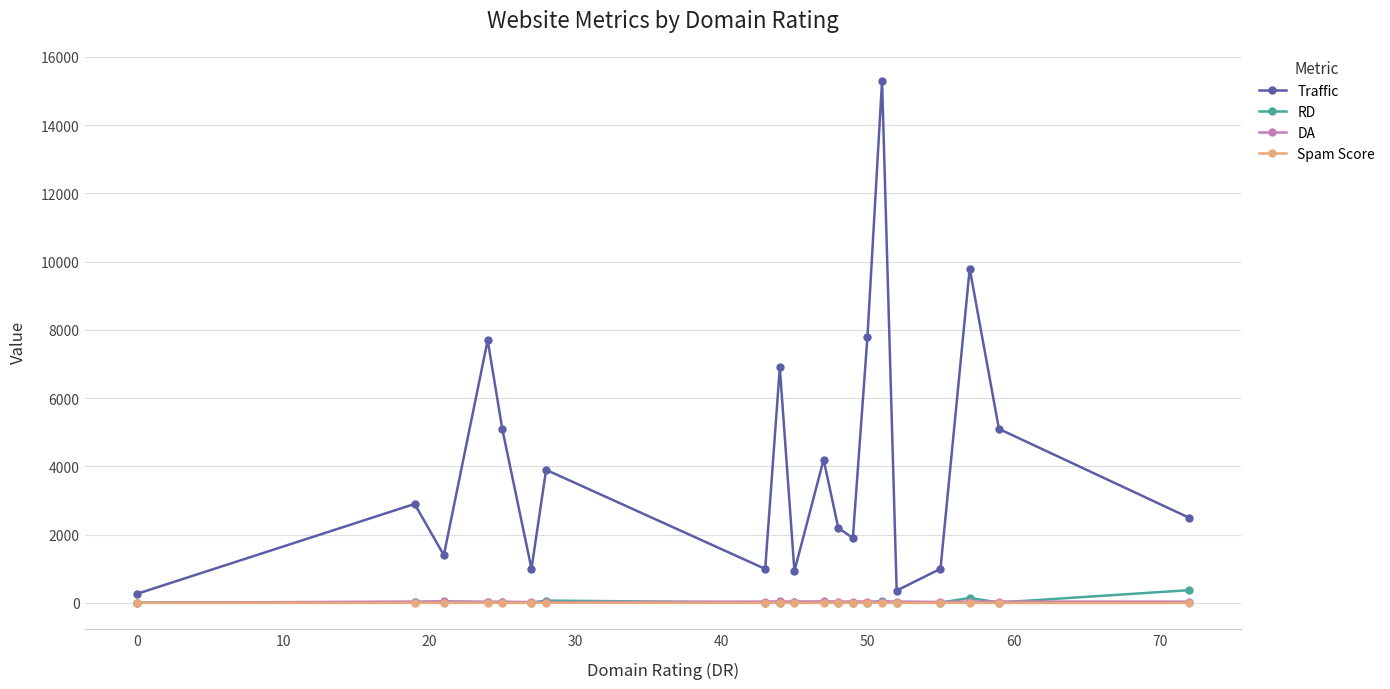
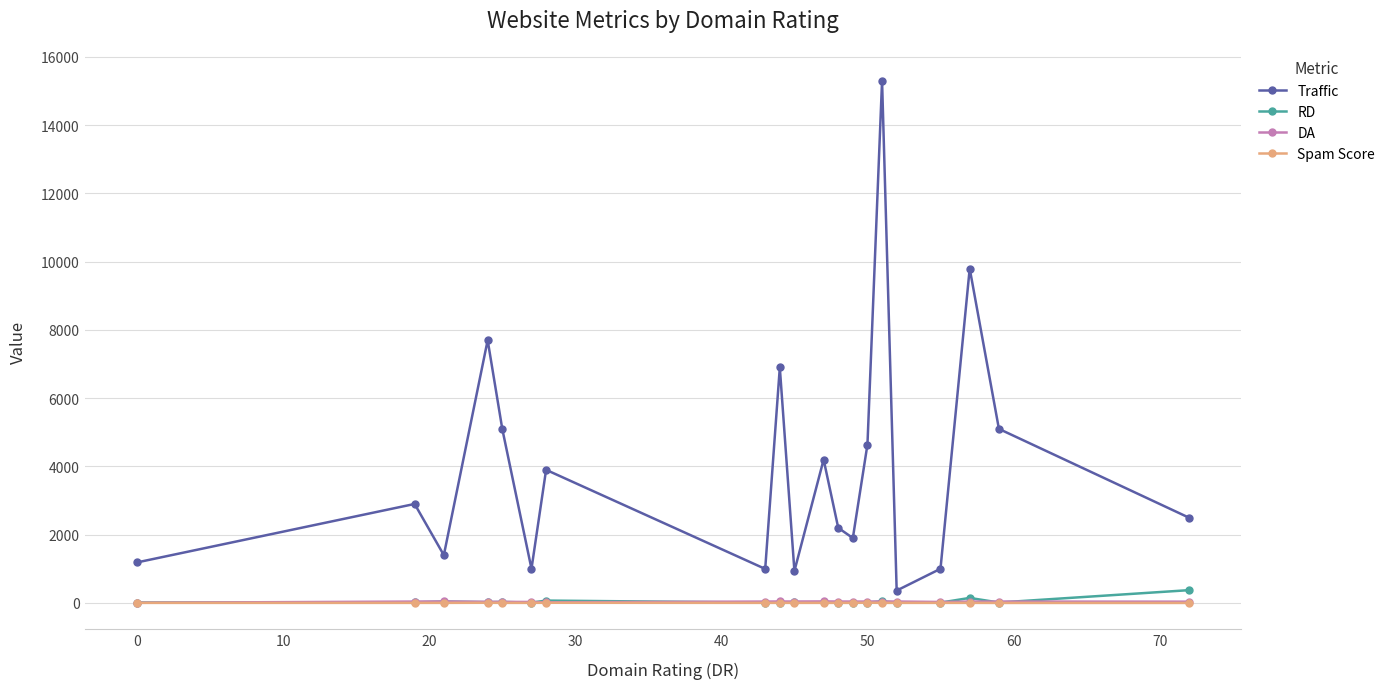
Traffic, 0: 300 -> 1200
Traffic, 50: 7800 -> 4600
